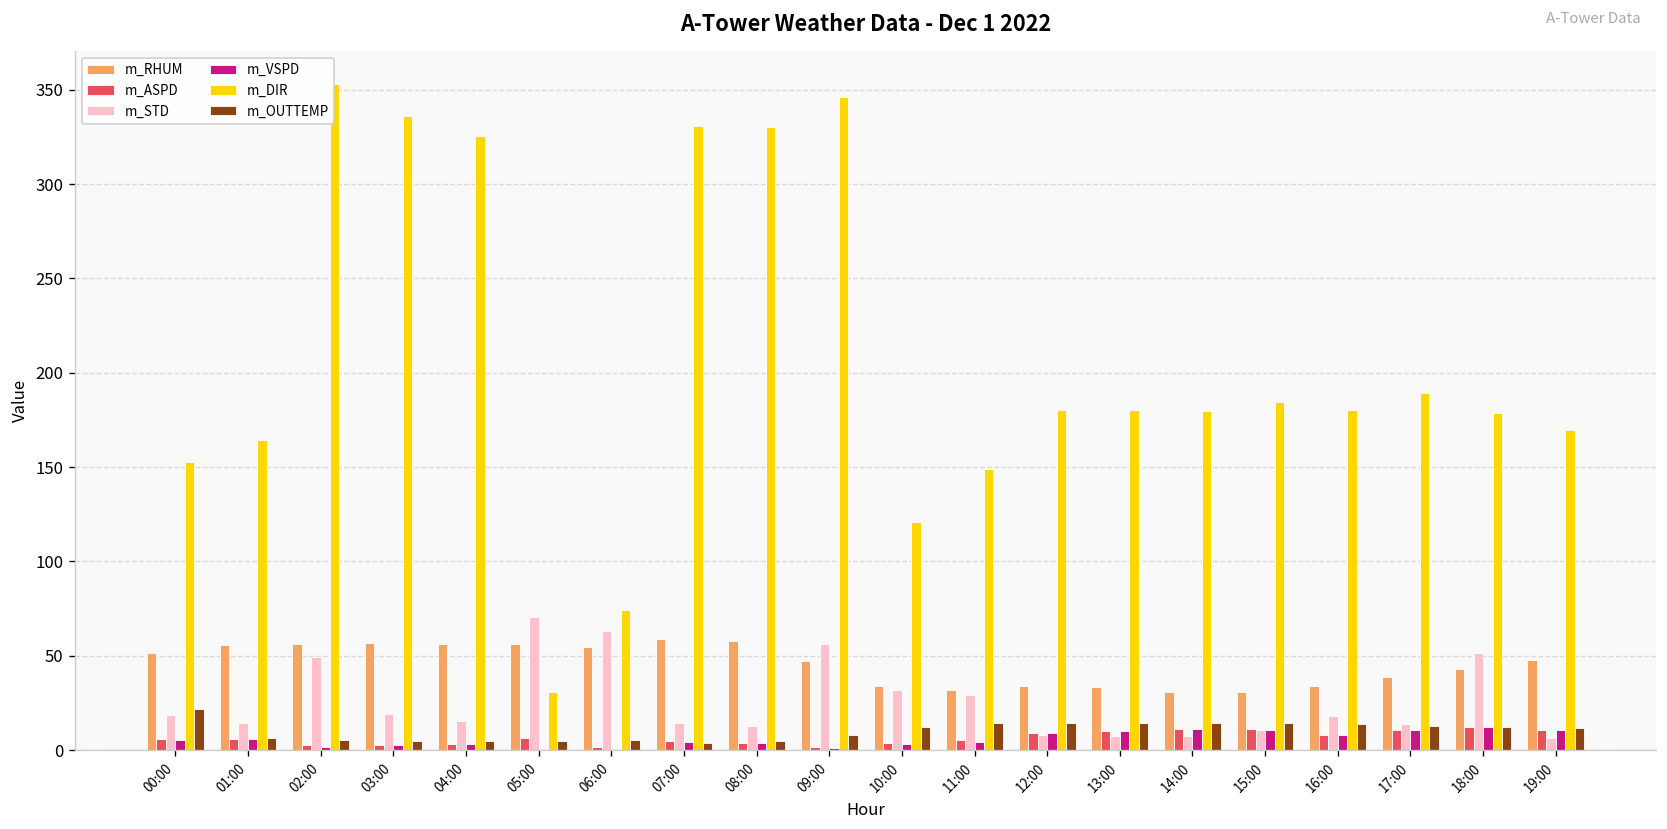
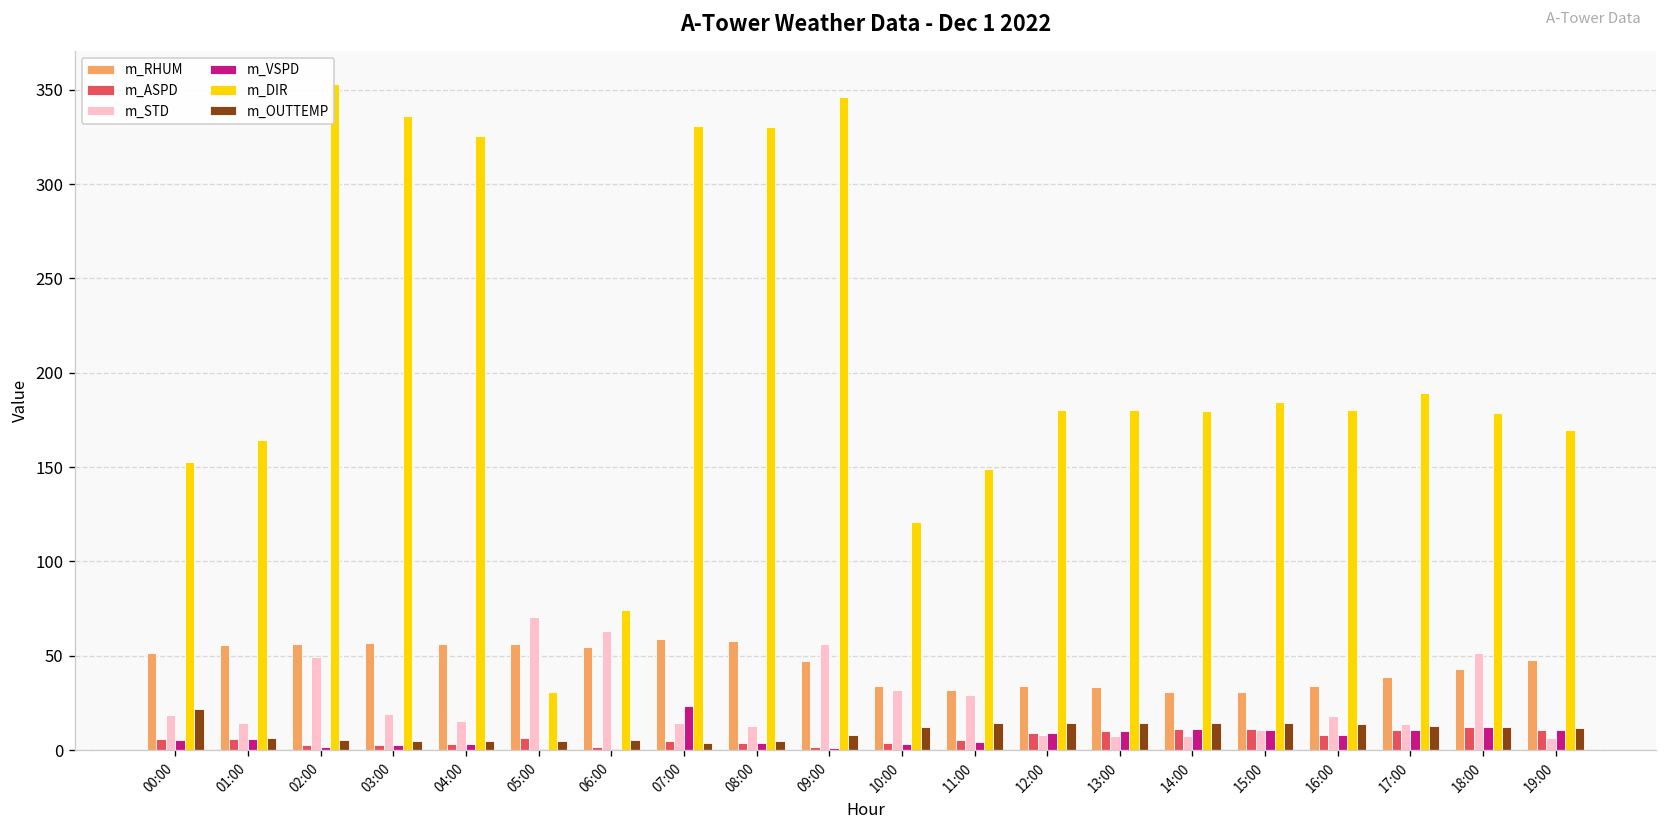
m_VSPD, 07:00: 4 -> 23
